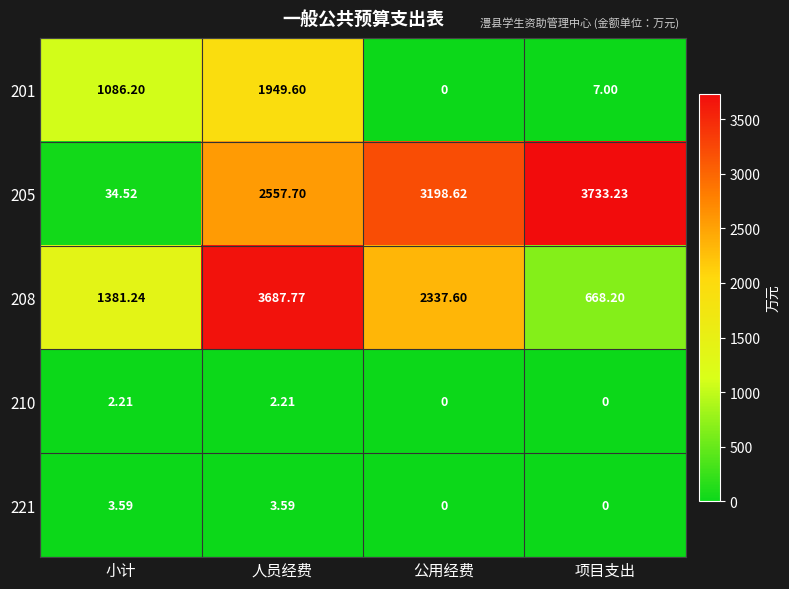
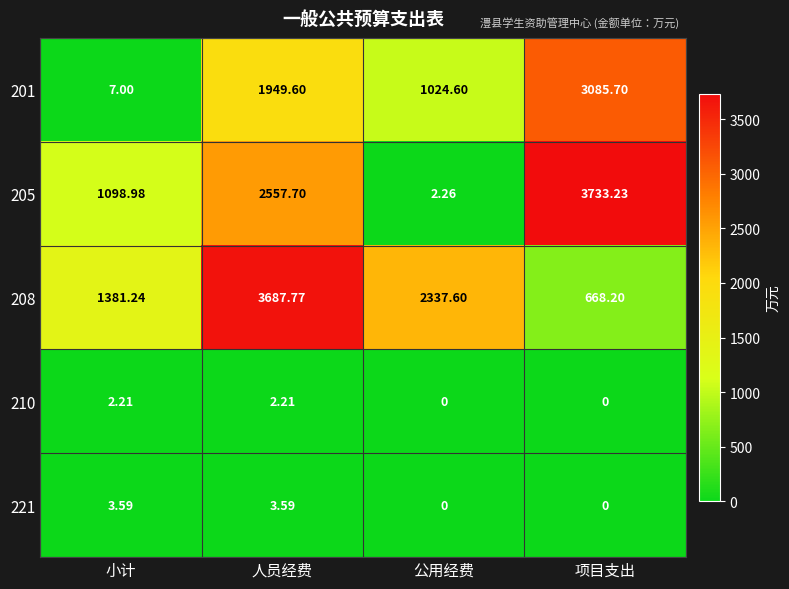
201, 小计: 1086.20 -> 7.00
201, 公用经费: 0 -> 1024.60
201, 项目支出: 7.00 -> 3085.70
205, 小计: 34.52 -> 1098.98
205, 公用经费: 3198.62 -> 2.26
